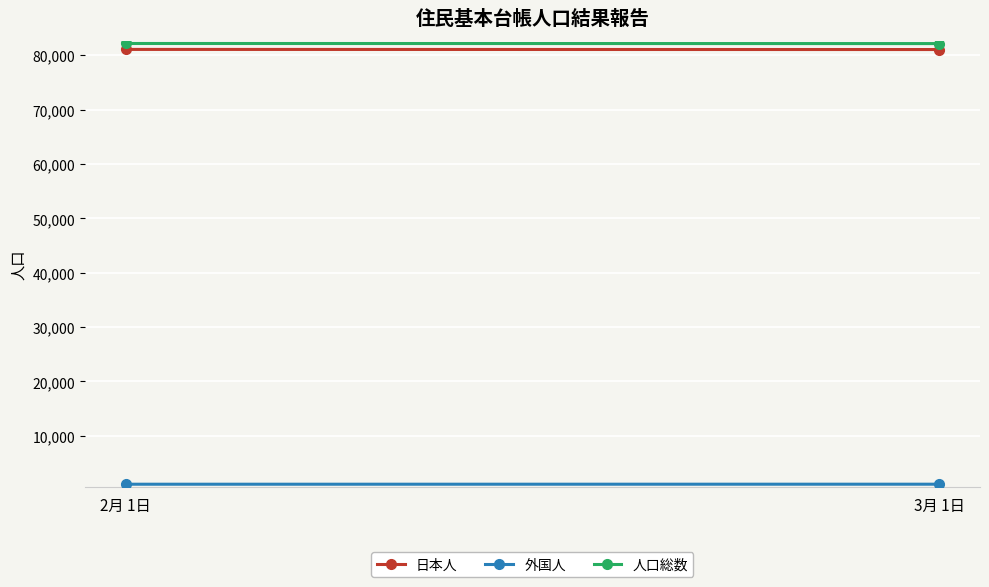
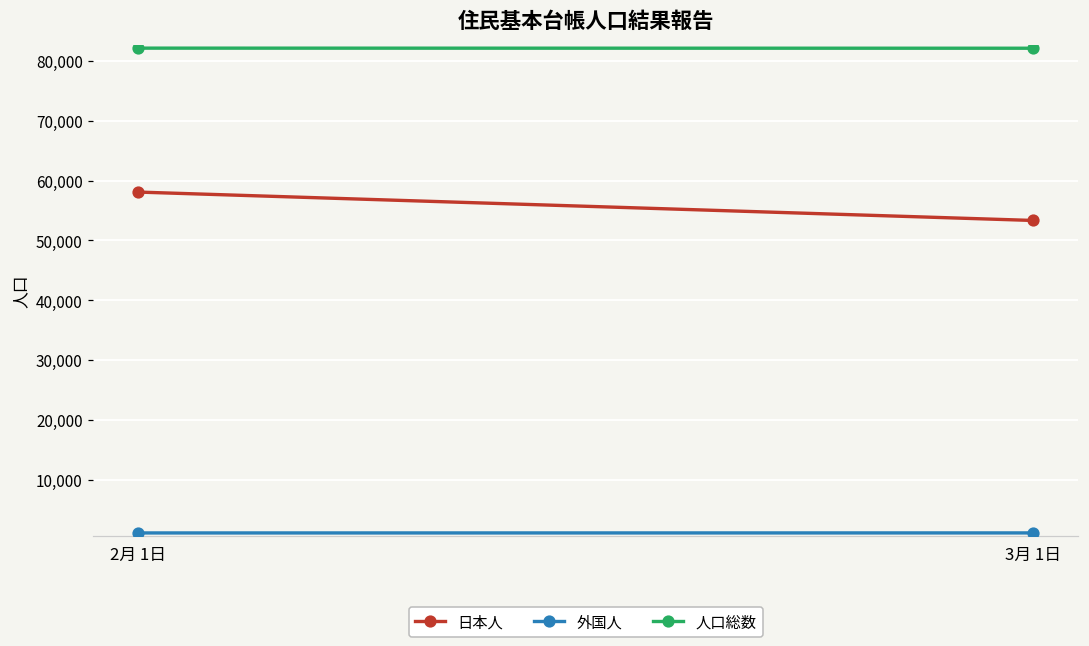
日本人, 2月 1日: 81,000 -> 58,000
日本人, 3月 1日: 81,000 -> 53,000
